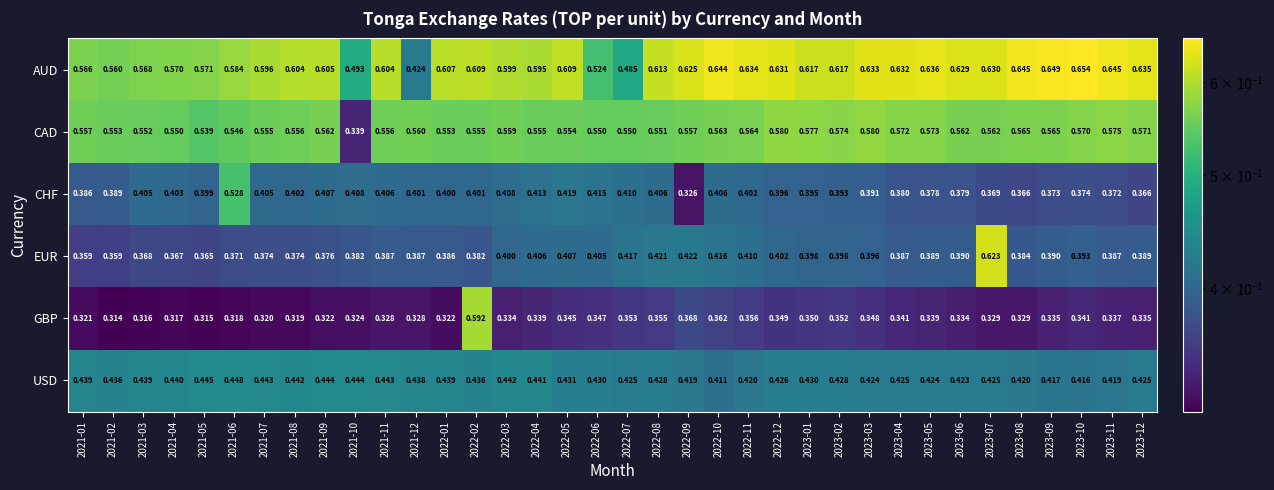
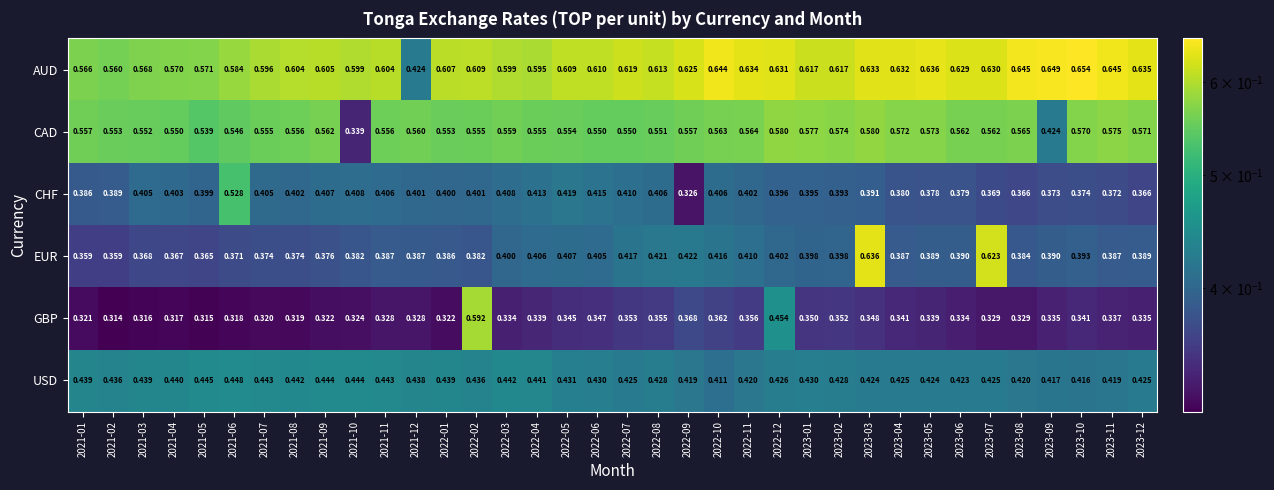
AUD, 2021-10: 0.493 -> 0.599
AUD, 2022-06: 0.524 -> 0.610
AUD, 2022-07: 0.485 -> 0.619
CAD, 2023-09: 0.565 -> 0.424
EUR, 2023-03: 0.396 -> 0.636
GBP, 2022-12: 0.349 -> 0.454
